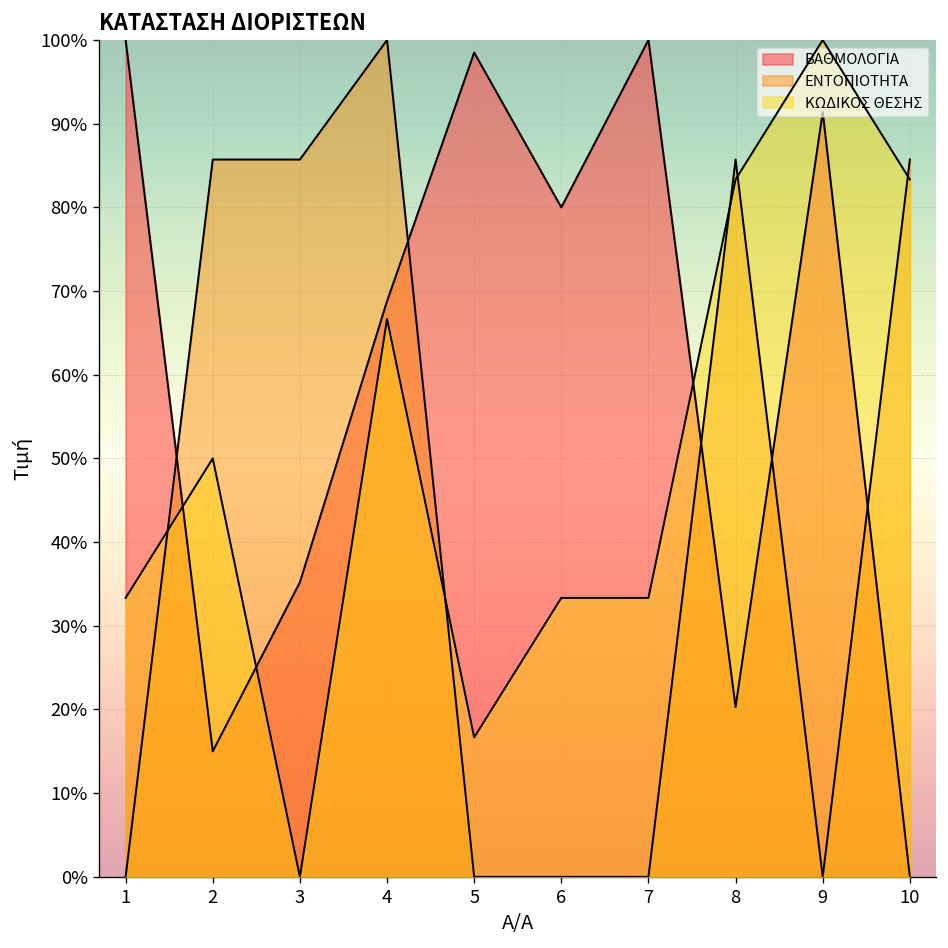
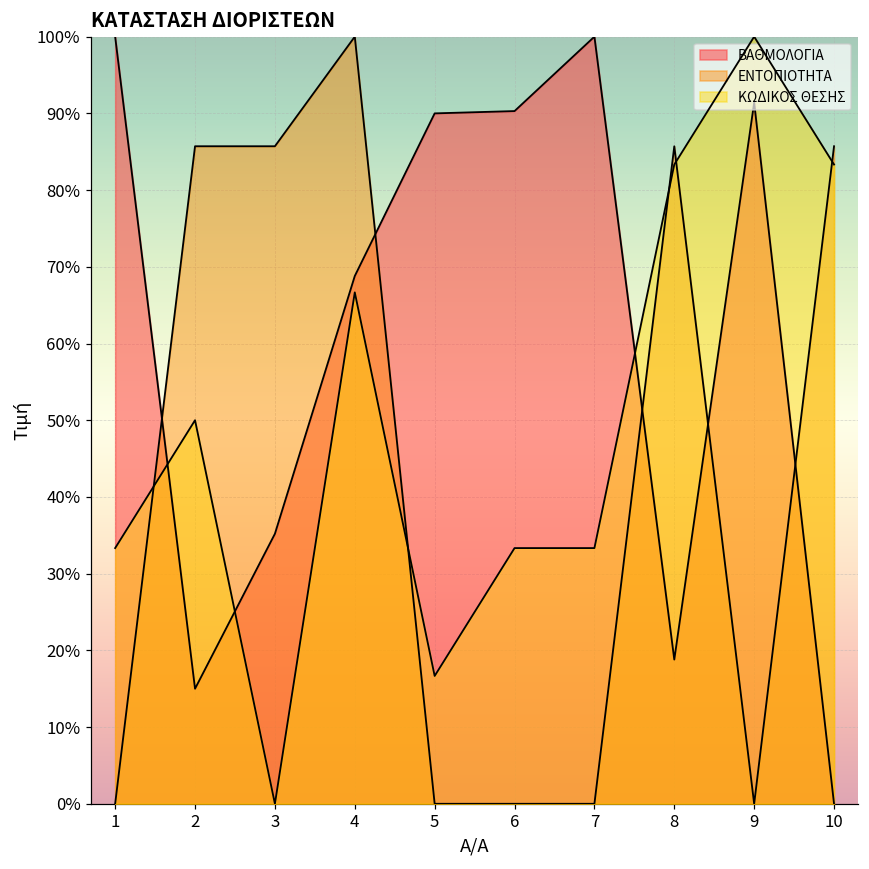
ΒΑΘΜΟΛΟΓΙΑ, 5: 99% -> 90%
ΒΑΘΜΟΛΟΓΙΑ, 6: 80% -> 90%
ΒΑΘΜΟΛΟΓΙΑ, 8: 20% -> 19%
